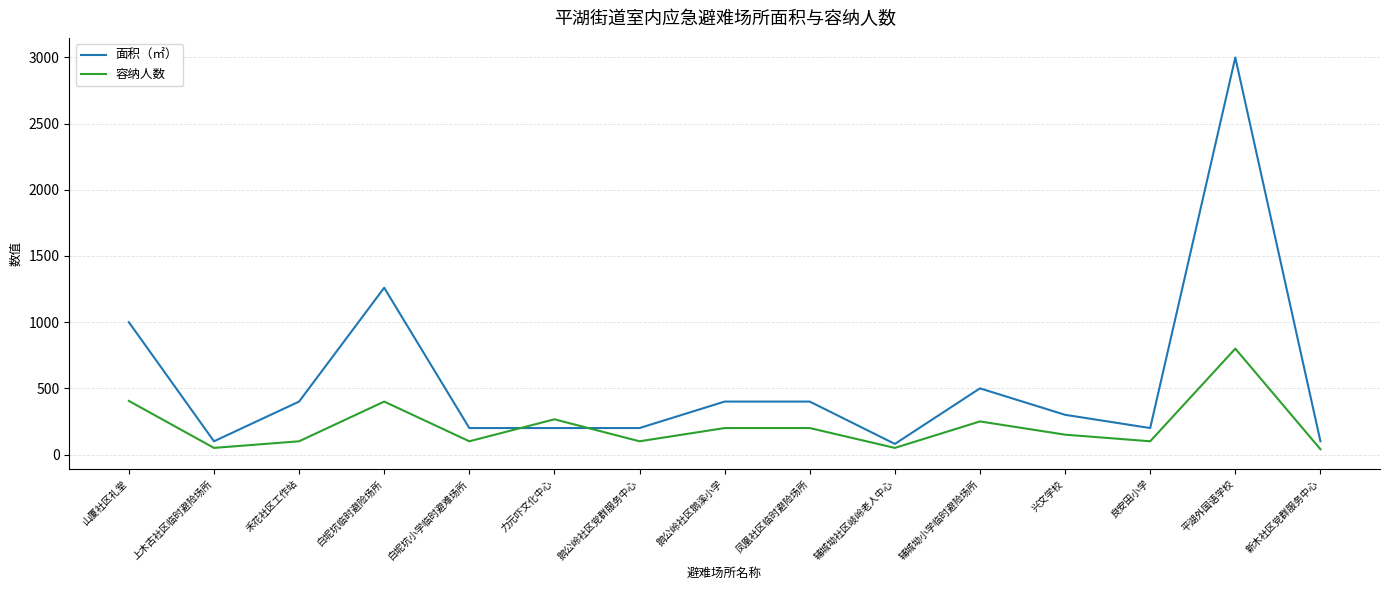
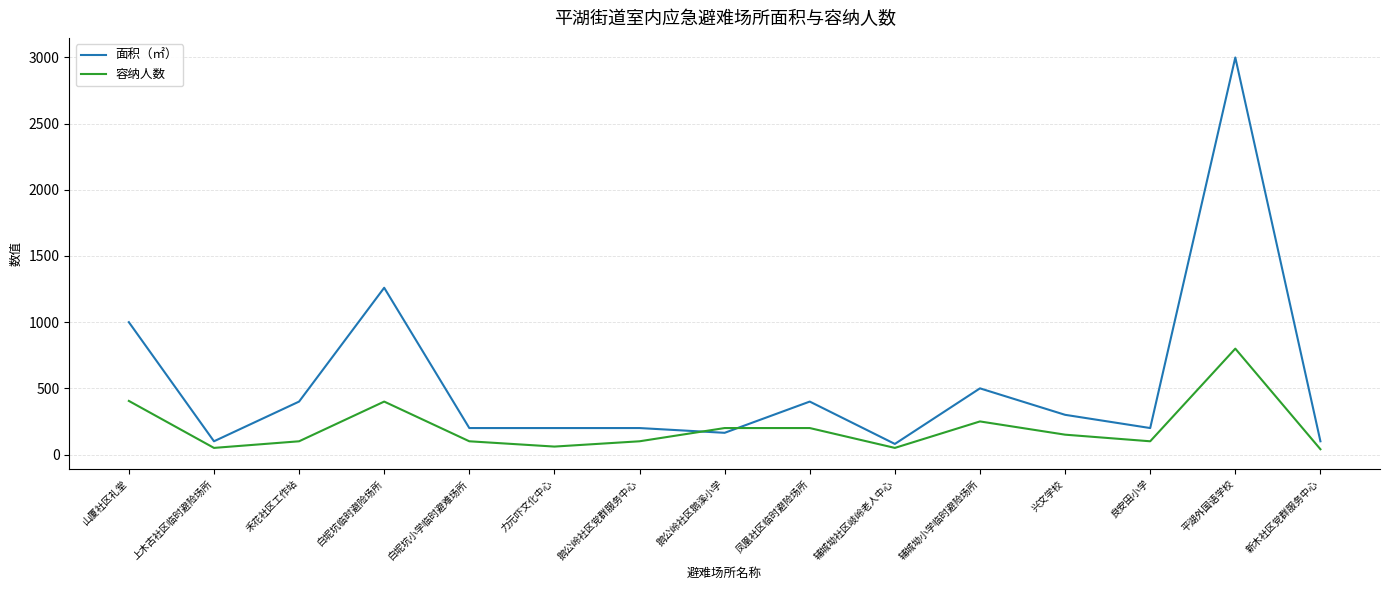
容纳人数, 力元吓文化中心: 270 -> 60
面积（㎡）, 鹅公岭社区鹅溪小学: 400 -> 160
